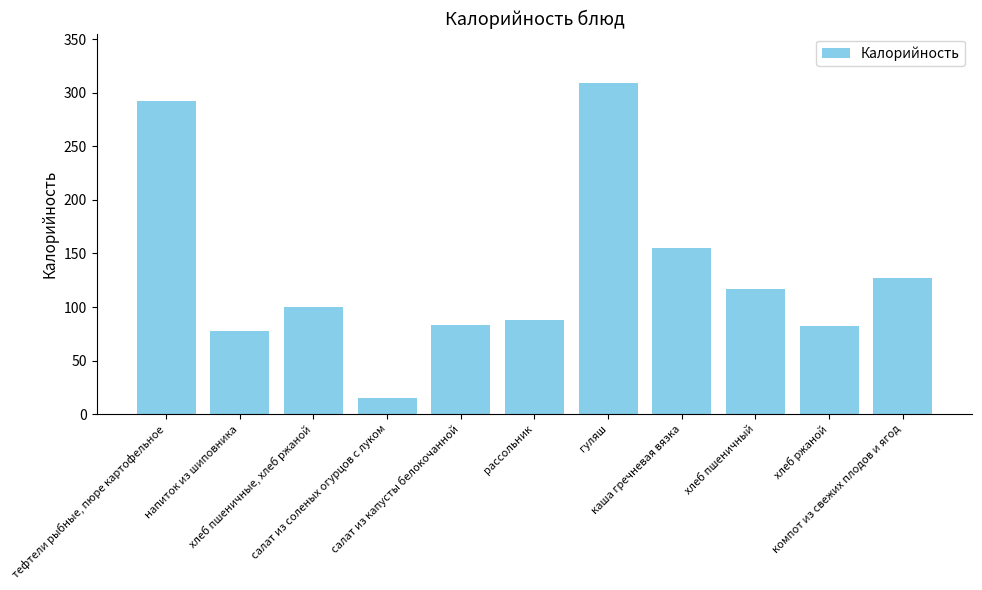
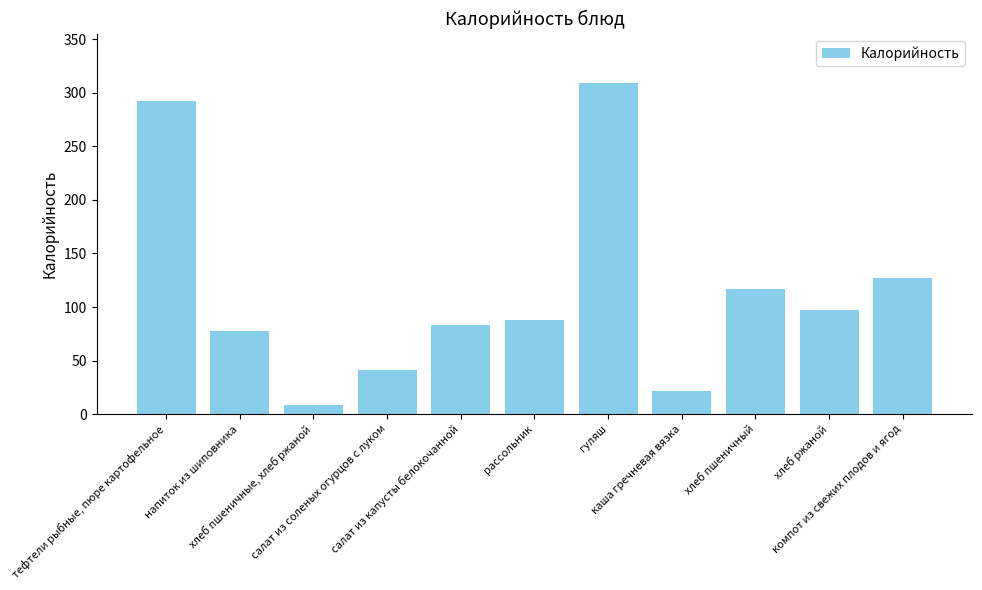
хлеб пшеничные, хлеб ржаной: 100 -> 9
салат из соленых огурцов с луком: 15 -> 41
каша гречневая вязка: 155 -> 22
хлеб ржаной: 82 -> 97
